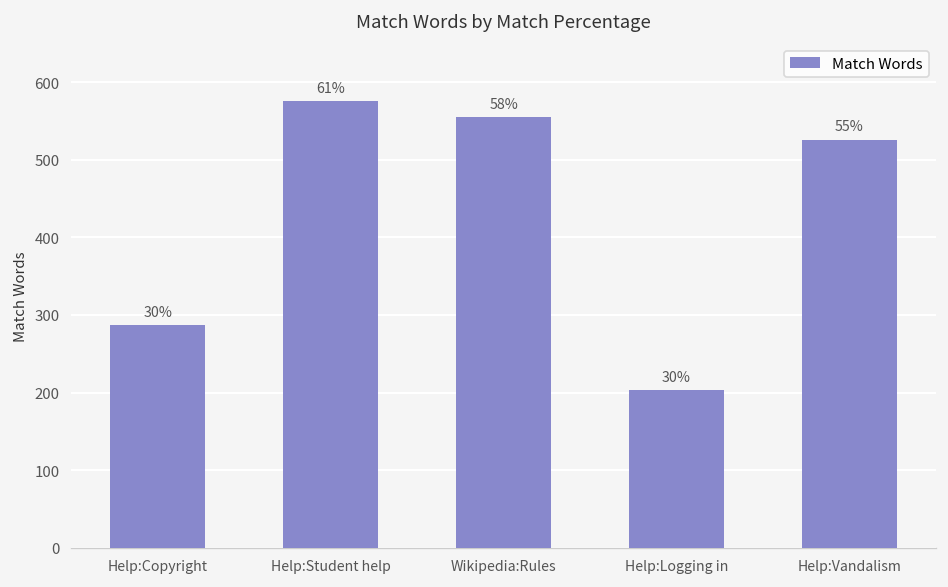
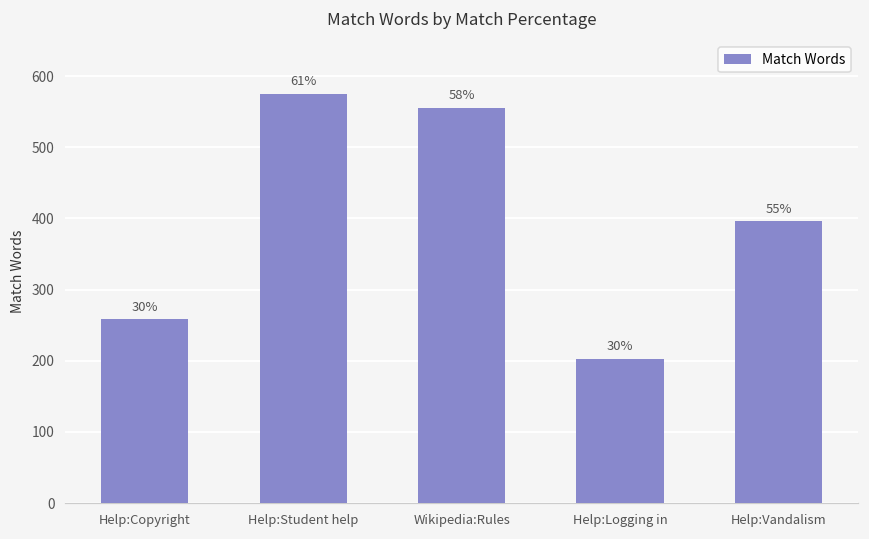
Help:Copyright: 290 -> 260
Help:Vandalism: 530 -> 400
